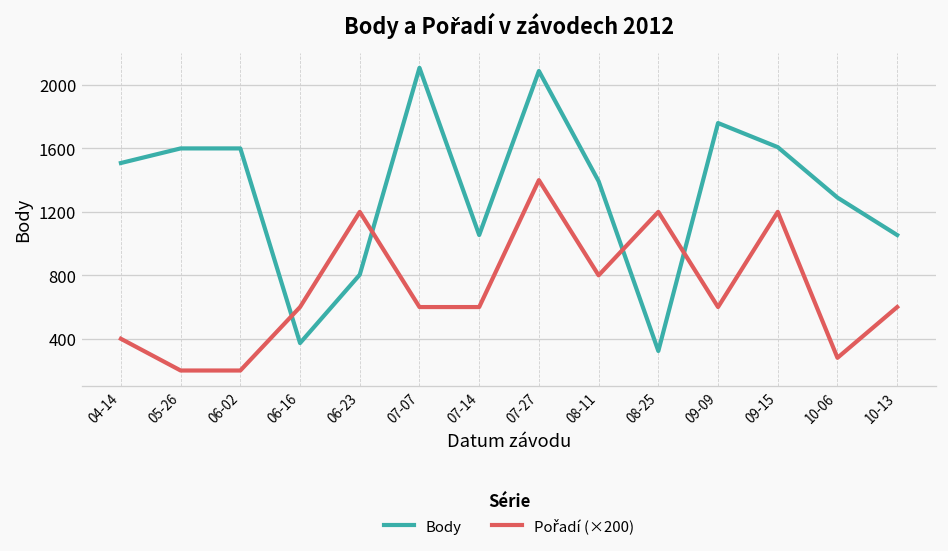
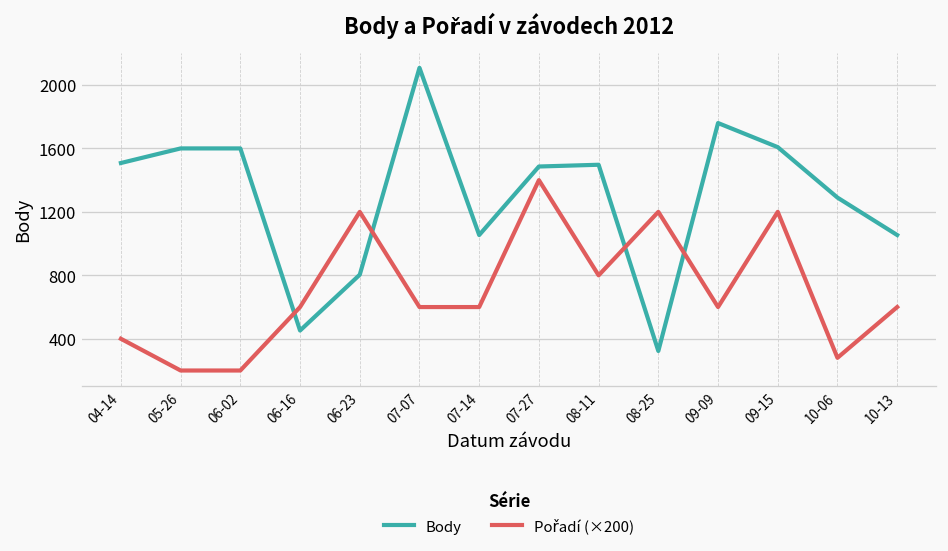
Body, 06-16: 370 -> 450
Body, 07-27: 2090 -> 1490
Body, 08-11: 1390 -> 1500
